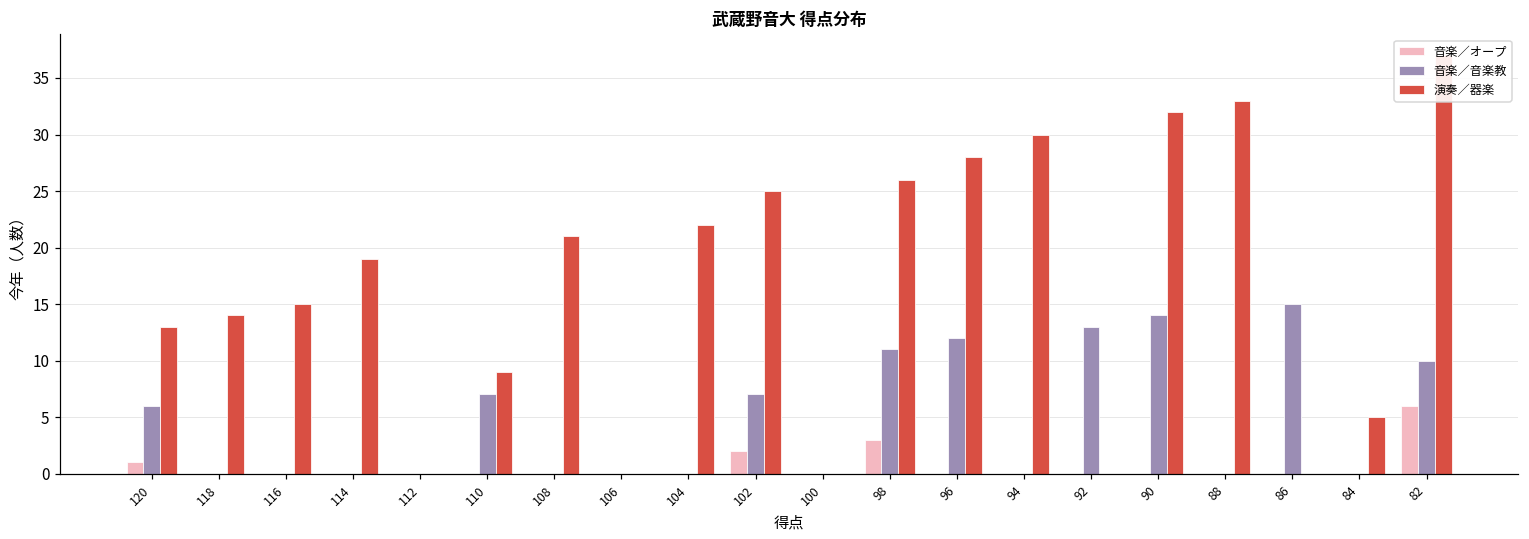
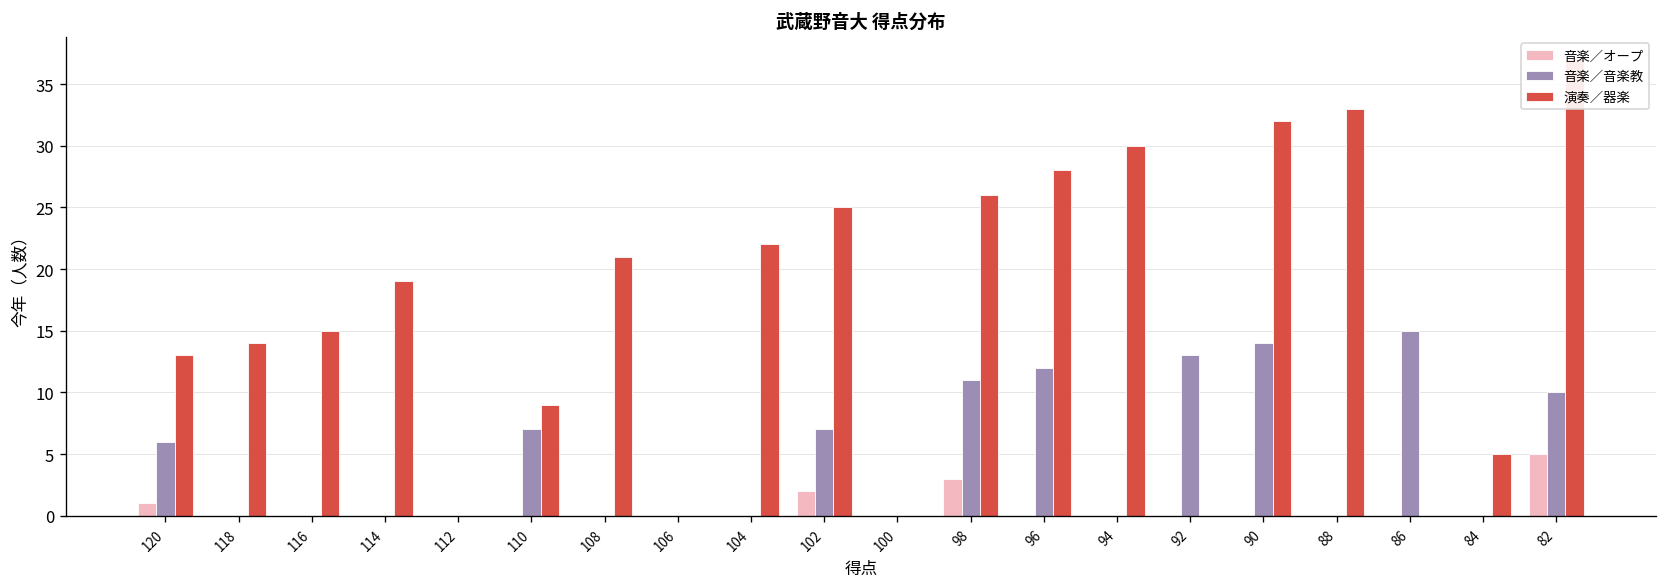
音楽／オープ, 82: 6 -> 5
